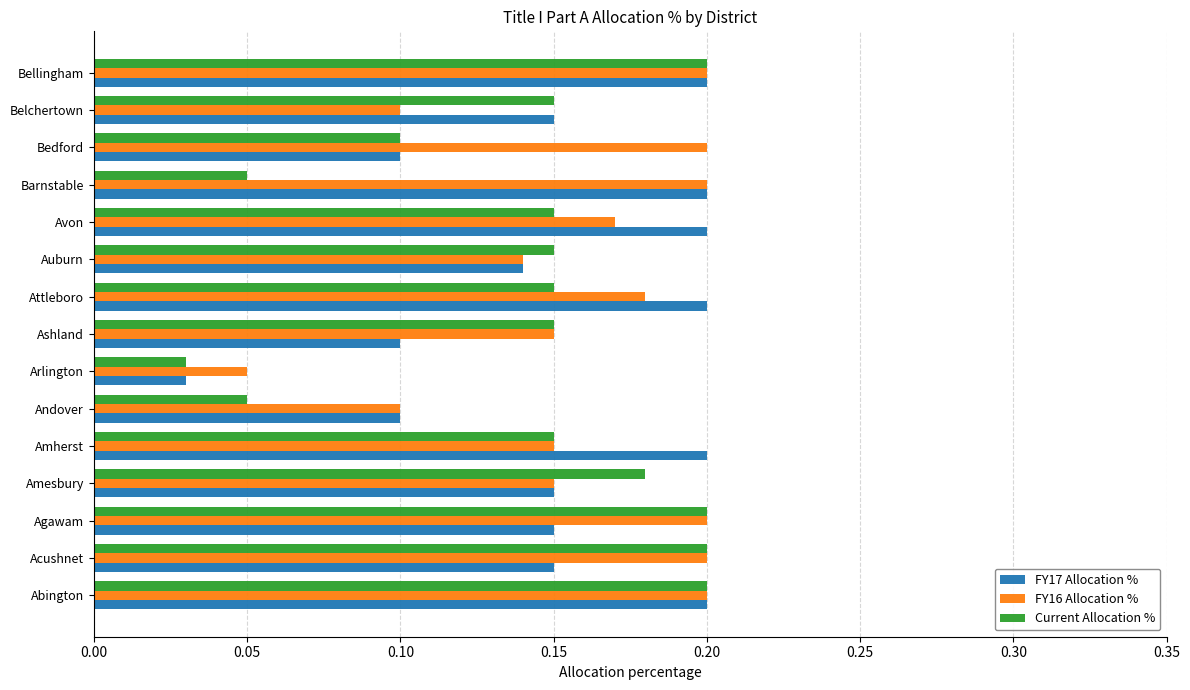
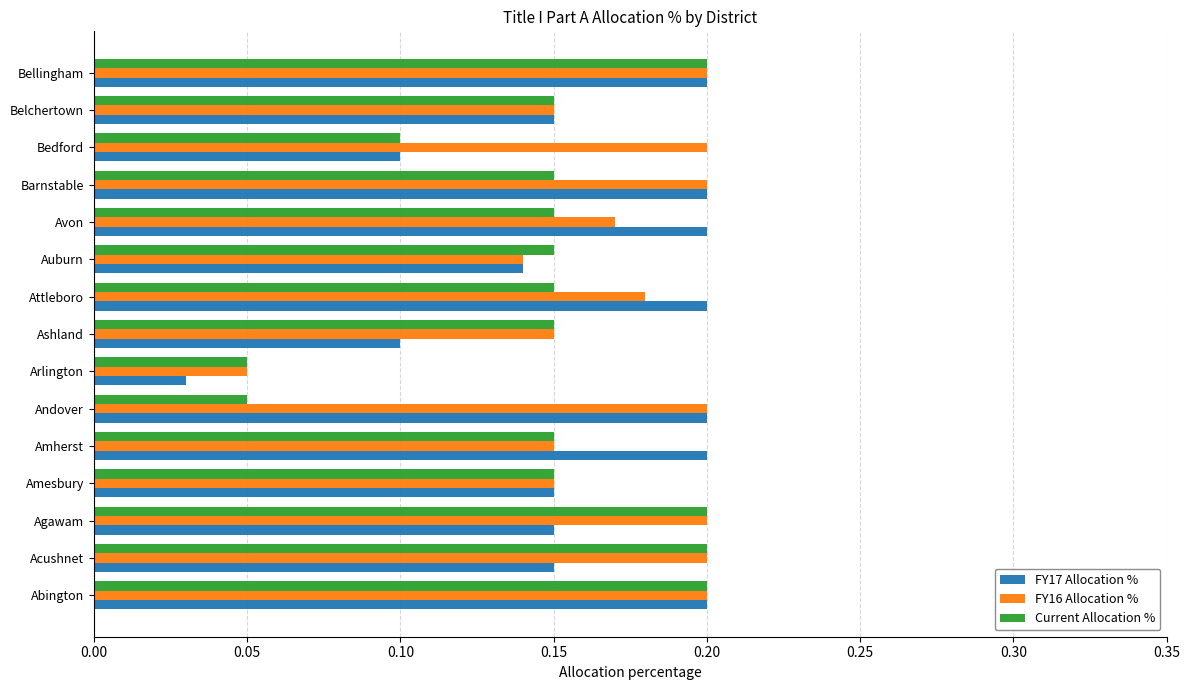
FY16 Allocation %, Belchertown: 0.10 -> 0.15
Current Allocation %, Barnstable: 0.05 -> 0.15
Current Allocation %, Arlington: 0.03 -> 0.05
FY16 Allocation %, Andover: 0.1 -> 0.2
FY17 Allocation %, Andover: 0.1 -> 0.2
Current Allocation %, Amesbury: 0.18 -> 0.15
